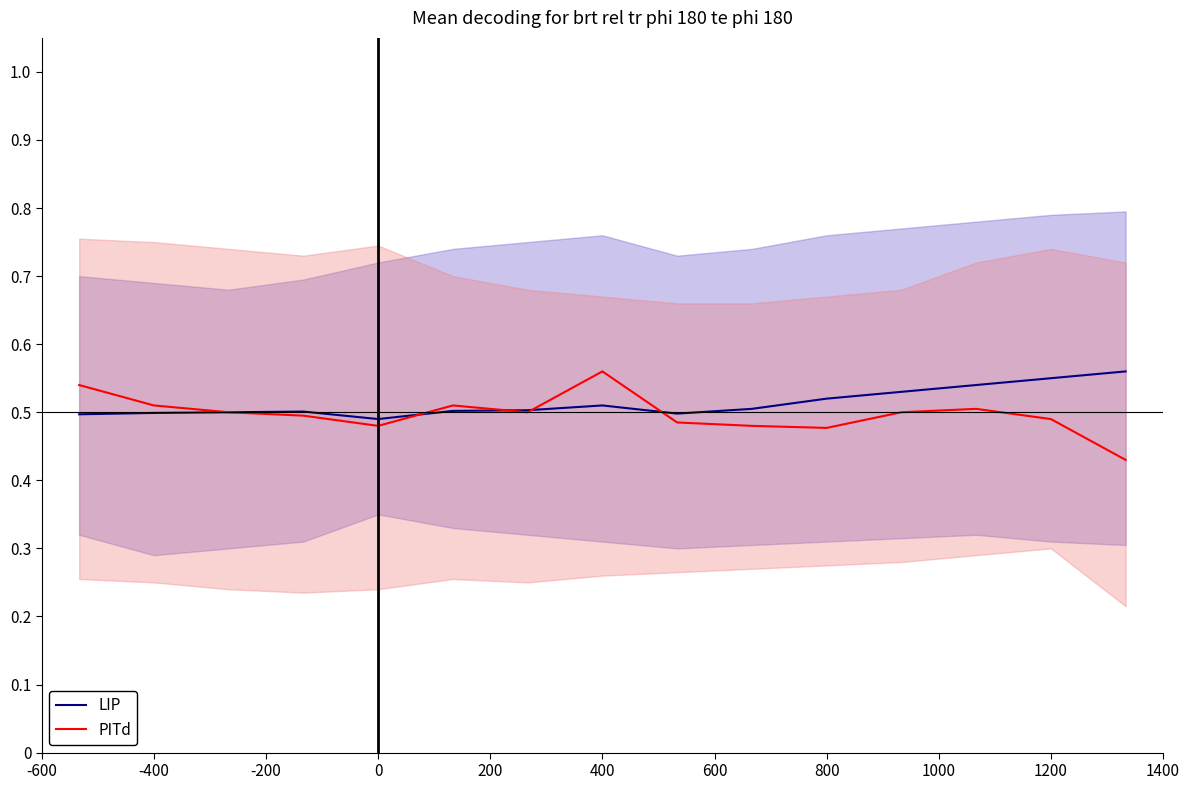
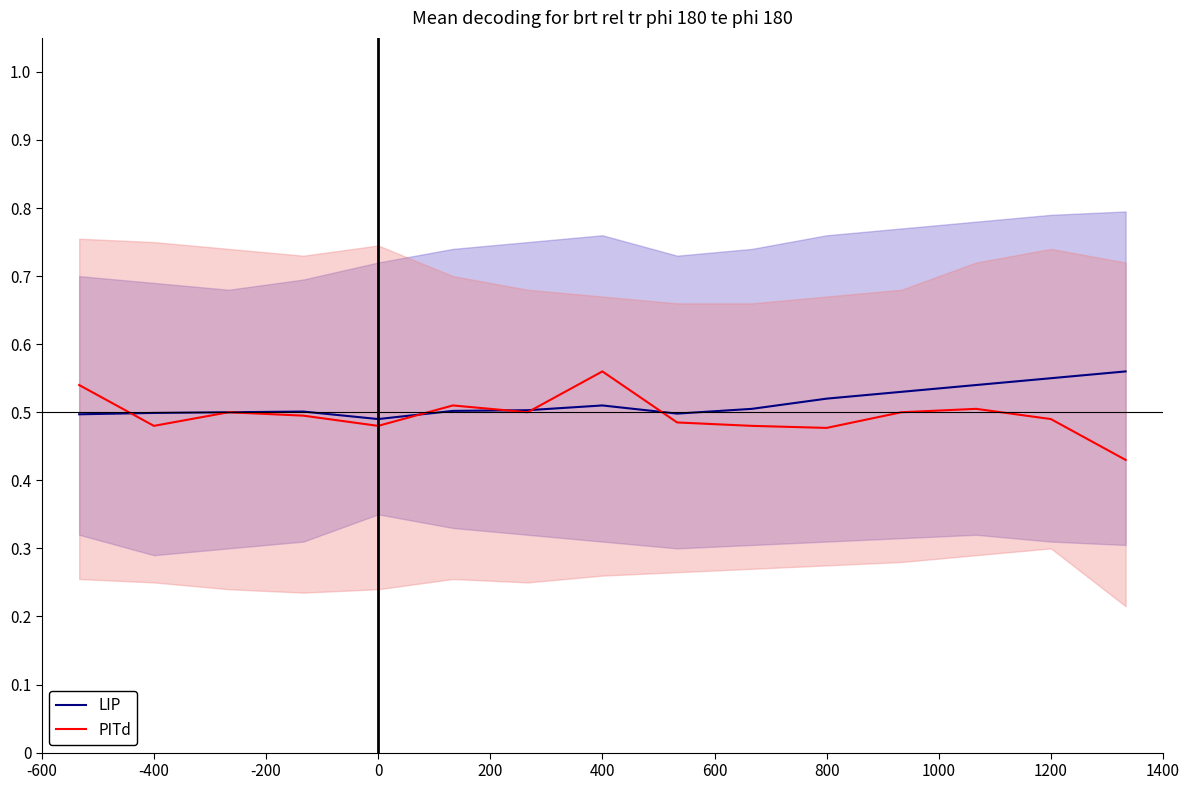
PITd, -400: 0.51 -> 0.48
